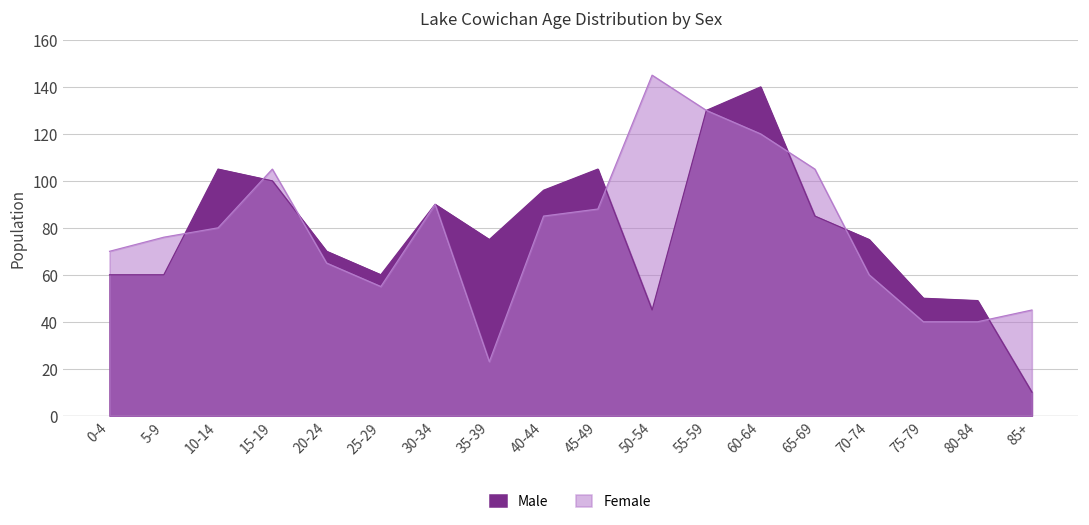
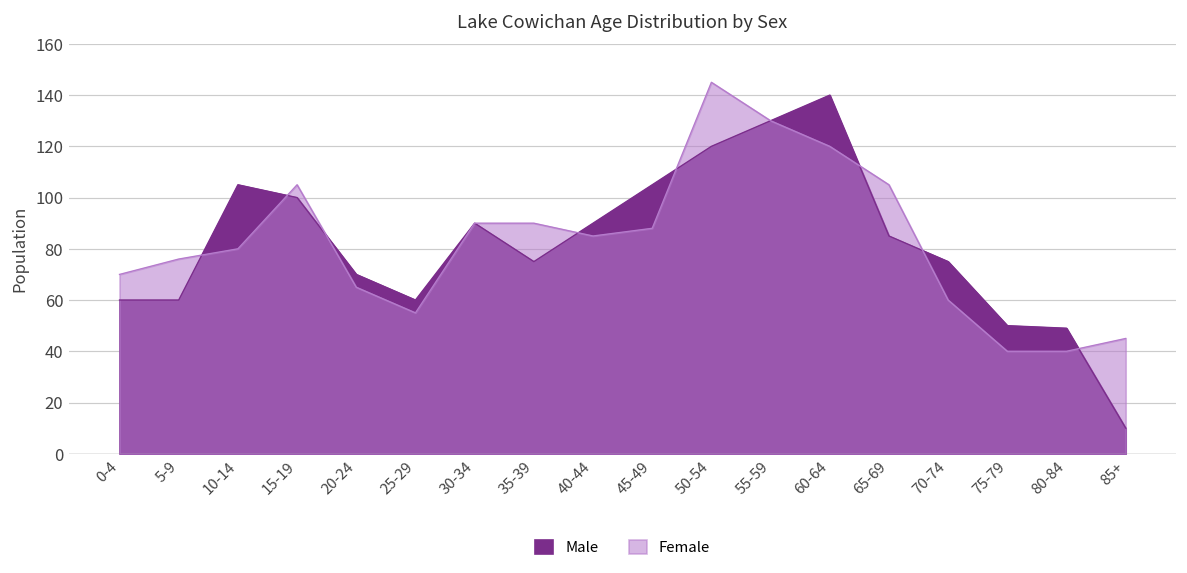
Female, 35-39: 23 -> 90
Male, 40-44: 96 -> 90
Male, 50-54: 45 -> 120
